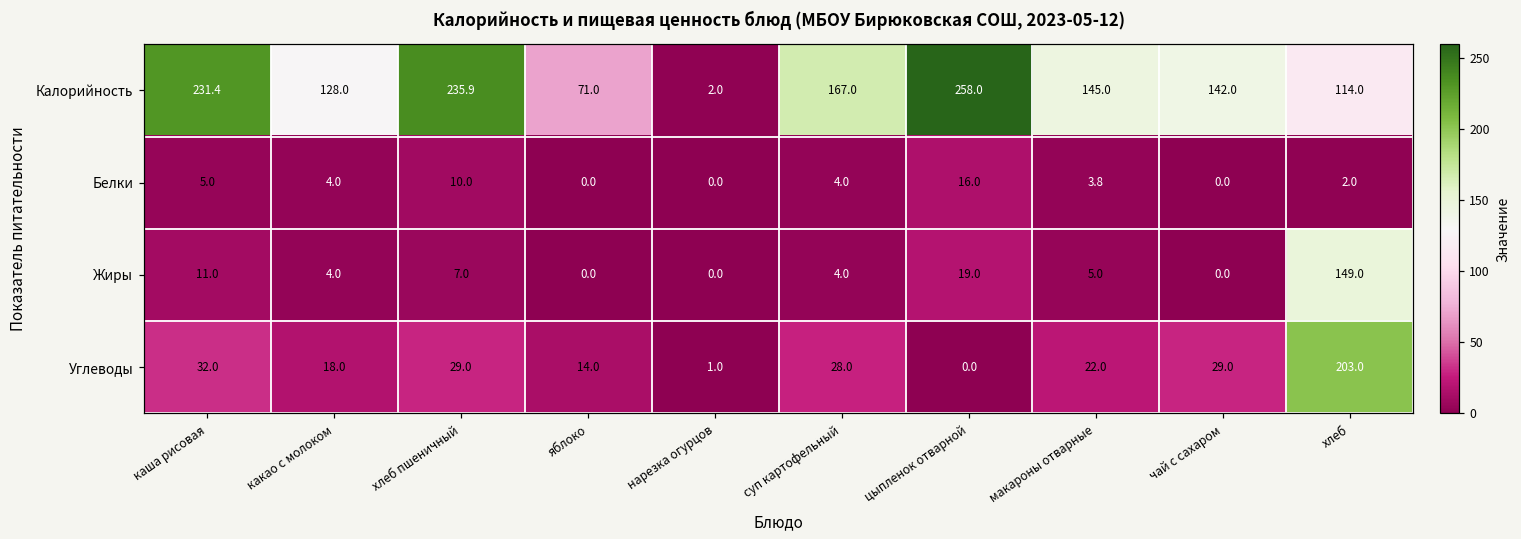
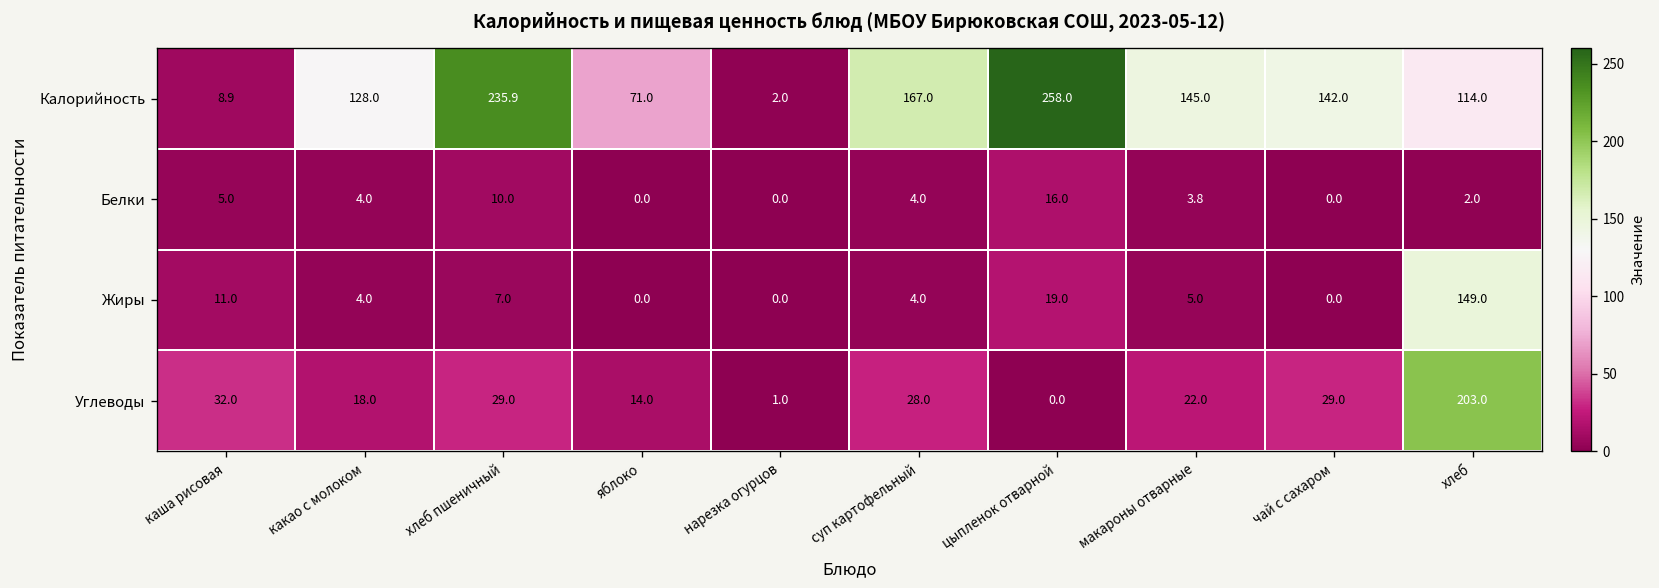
Калорийность, каша рисовая: 231.4 -> 8.9
